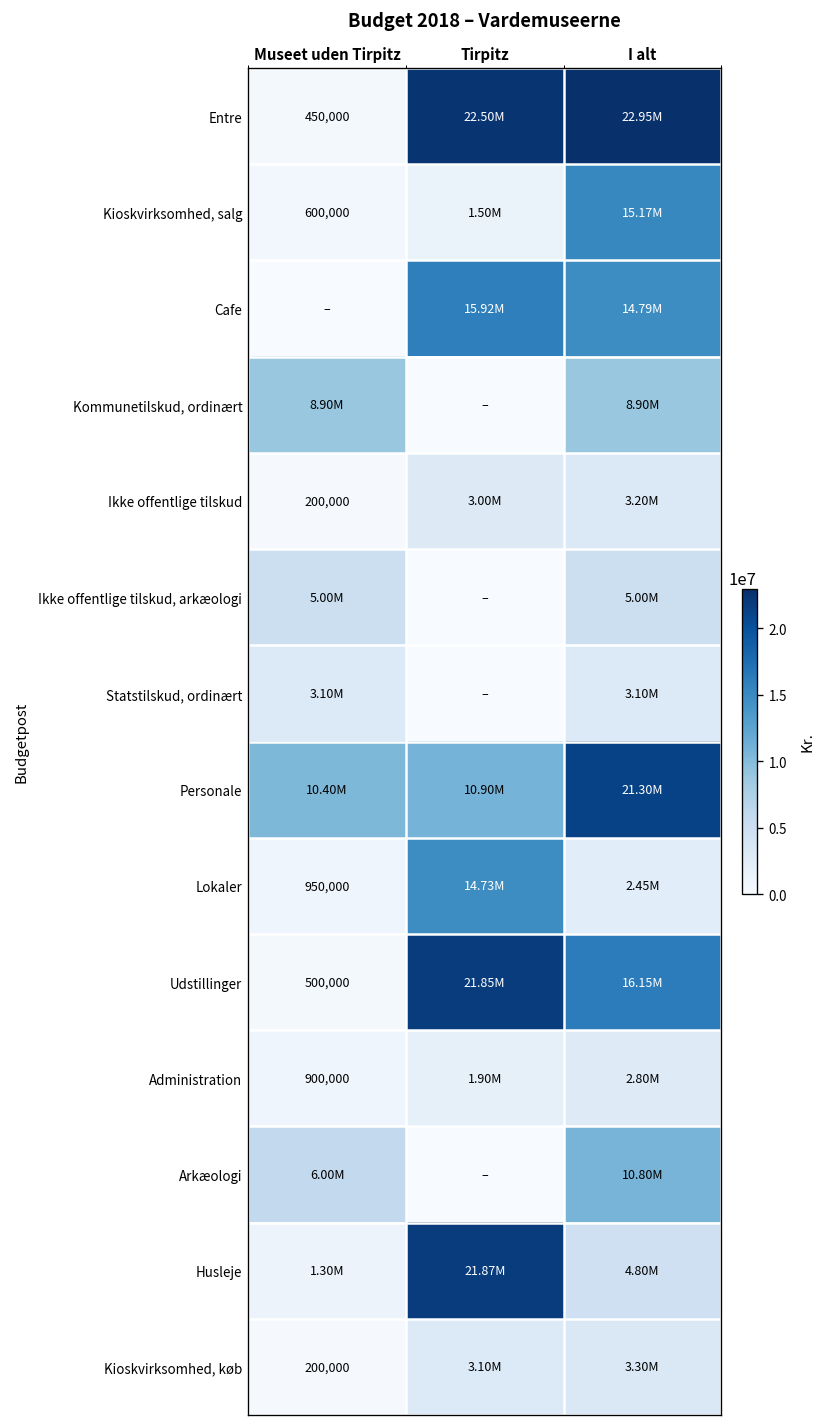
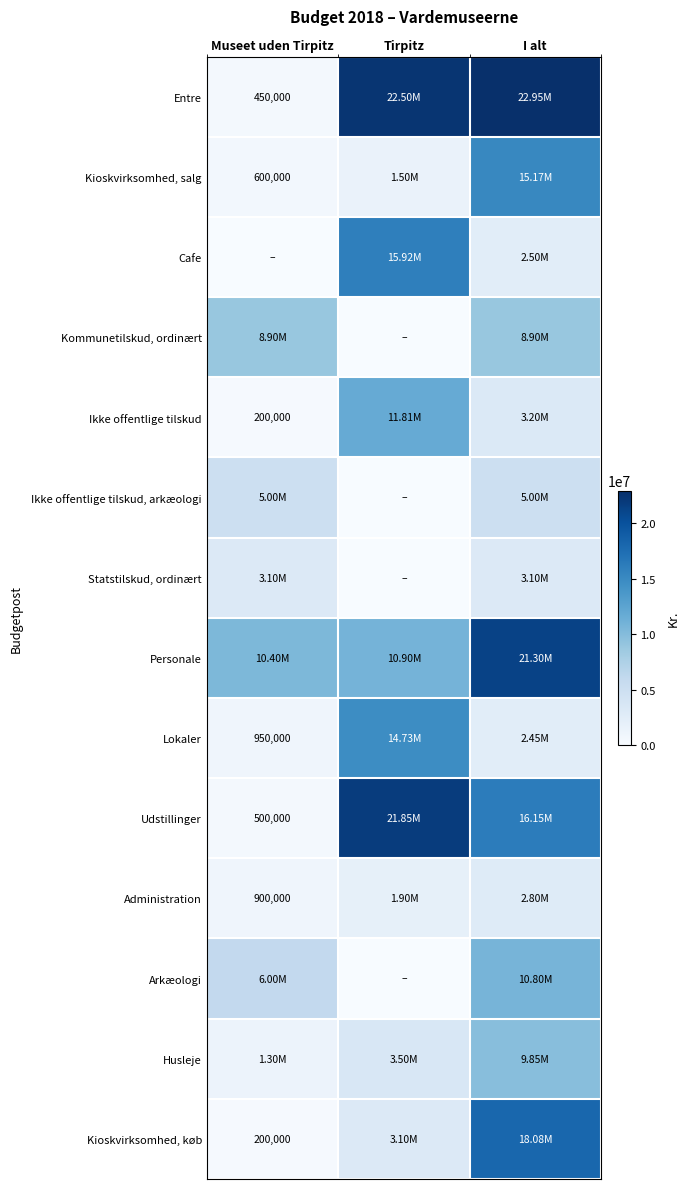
Cafe, I alt: 14.79M -> 2.50M
Ikke offentlige tilskud, Tirpitz: 3.00M -> 11.81M
Husleje, Tirpitz: 21.87M -> 3.50M
Husleje, I alt: 4.80M -> 9.85M
Kioskvirksomhed, køb, I alt: 3.30M -> 18.08M
